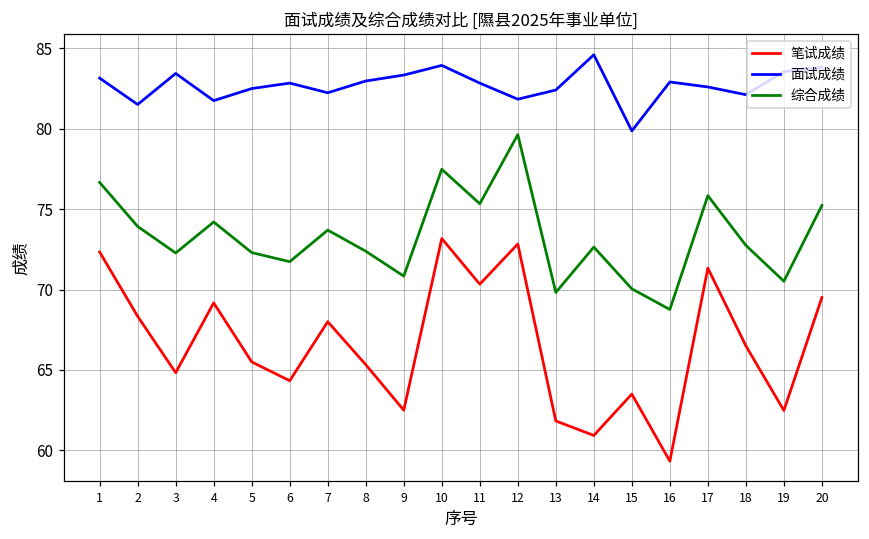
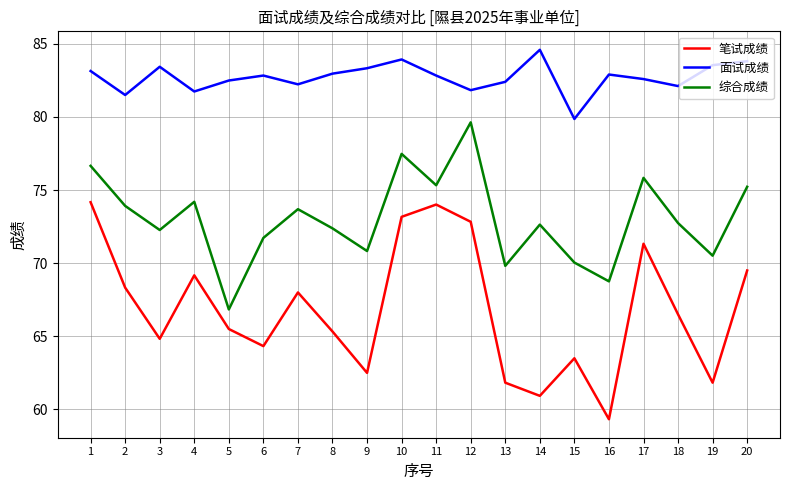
笔试成绩, 1: 72.3 -> 74.2
综合成绩, 5: 72.3 -> 66.8
笔试成绩, 11: 70.3 -> 74.0
笔试成绩, 19: 62.5 -> 61.8
